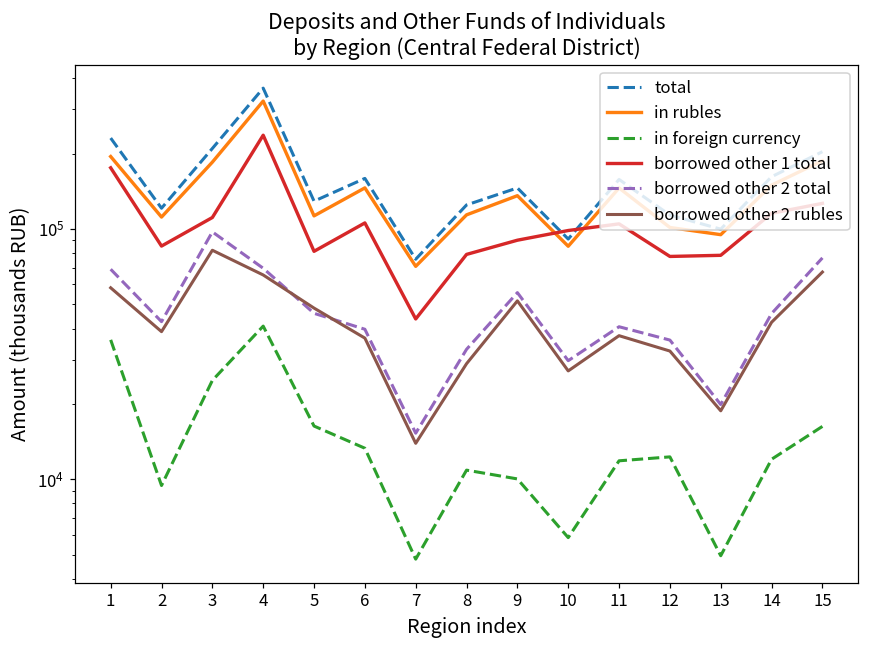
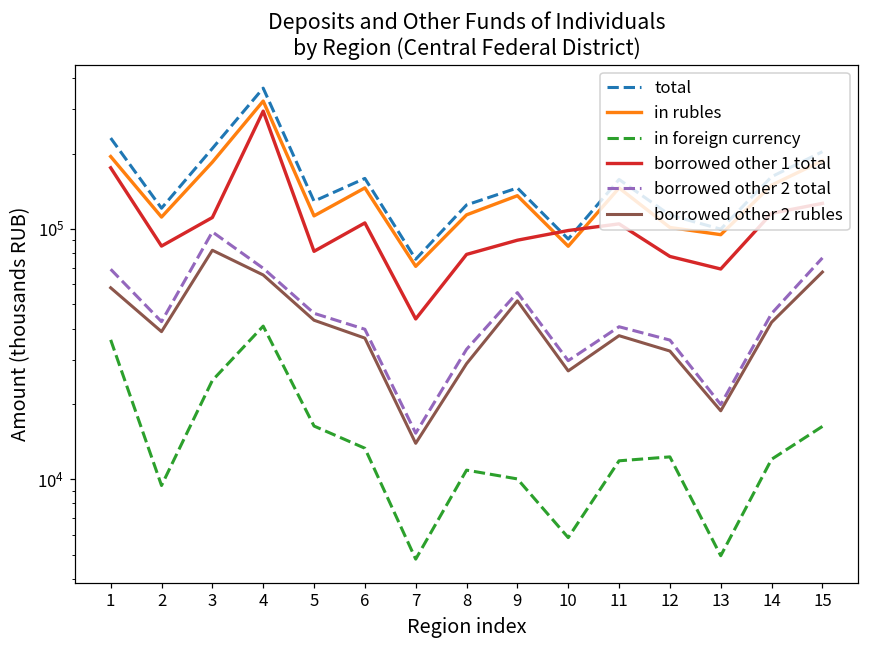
borrowed other 1 total, 4: 240000 -> 300000
borrowed other 2 rubles, 5: 48000 -> 43000
borrowed other 1 total, 13: 78000 -> 69000
